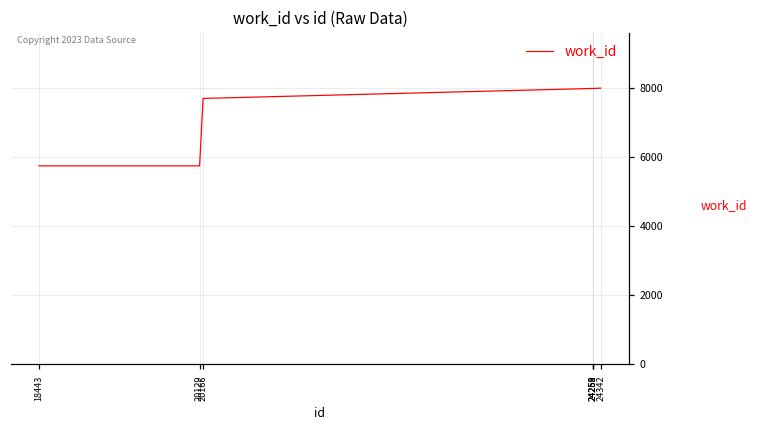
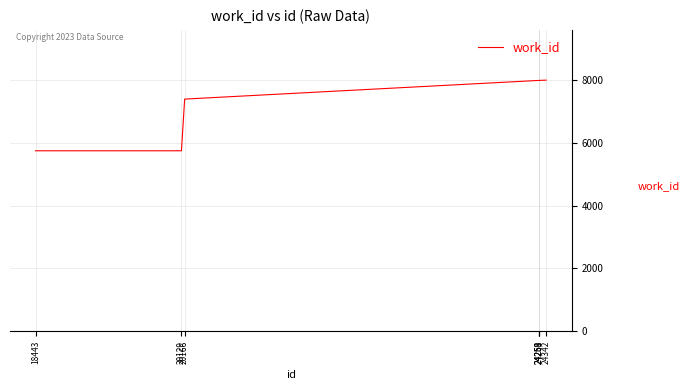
20166: 7700 -> 7400
